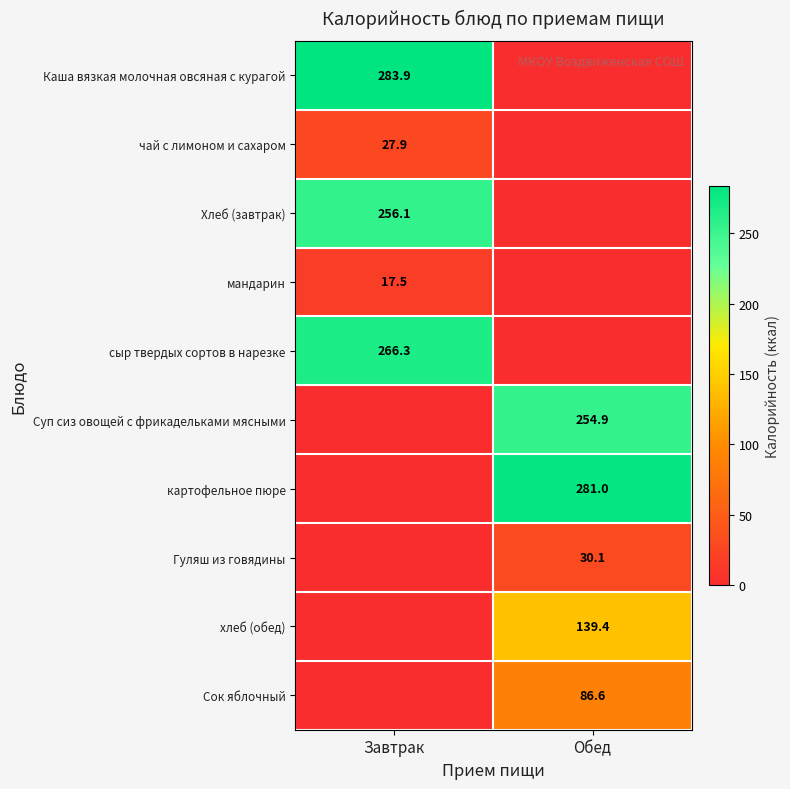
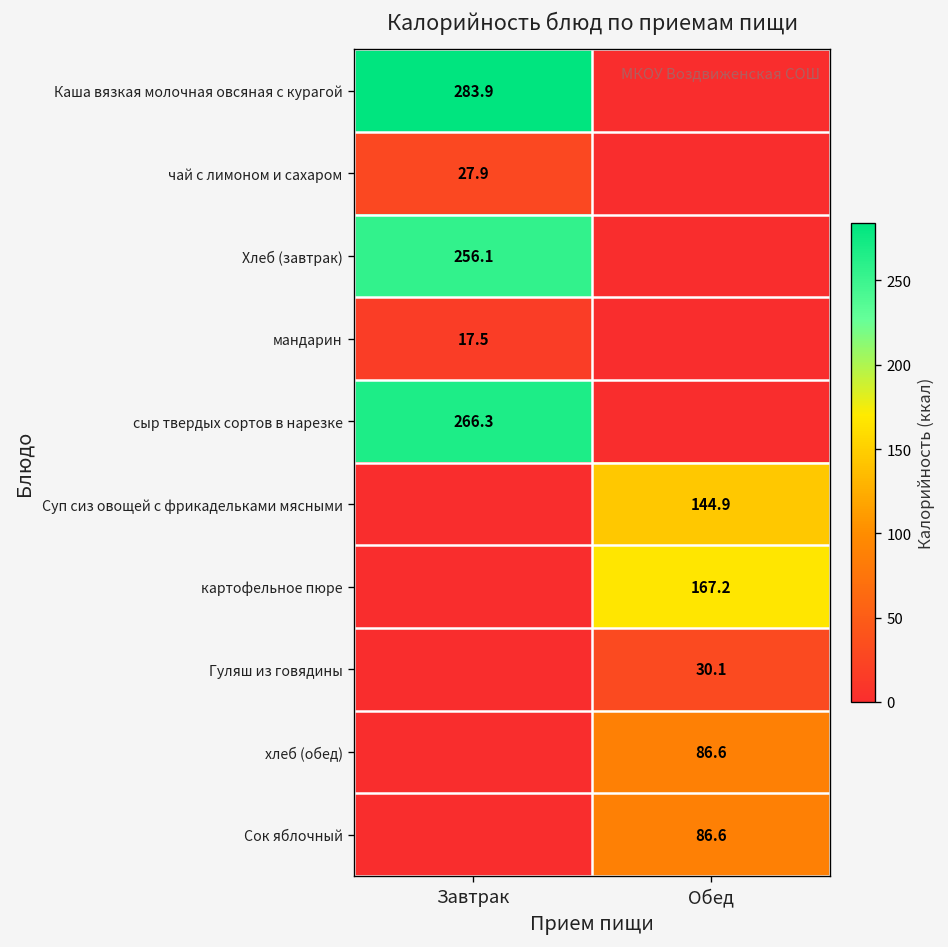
Суп сиз овощей с фрикадельками мясными, Обед: 254.9 -> 144.9
картофельное пюре, Обед: 281.0 -> 167.2
хлеб (обед), Обед: 139.4 -> 86.6
